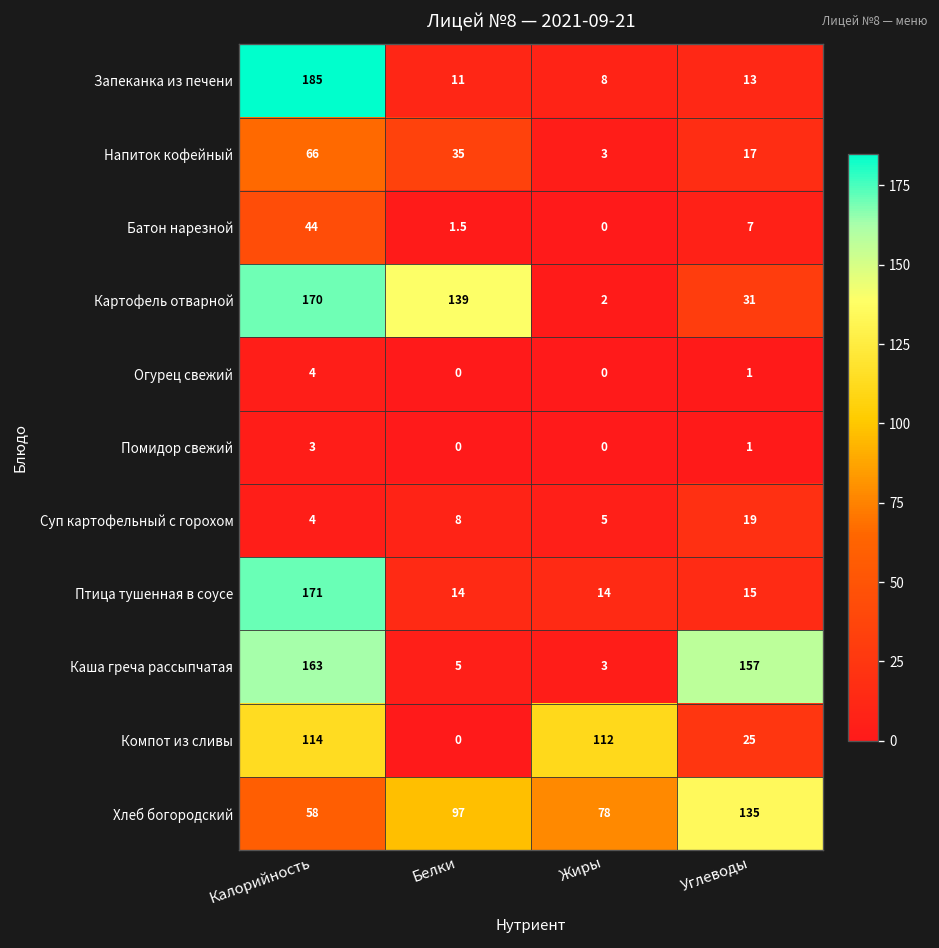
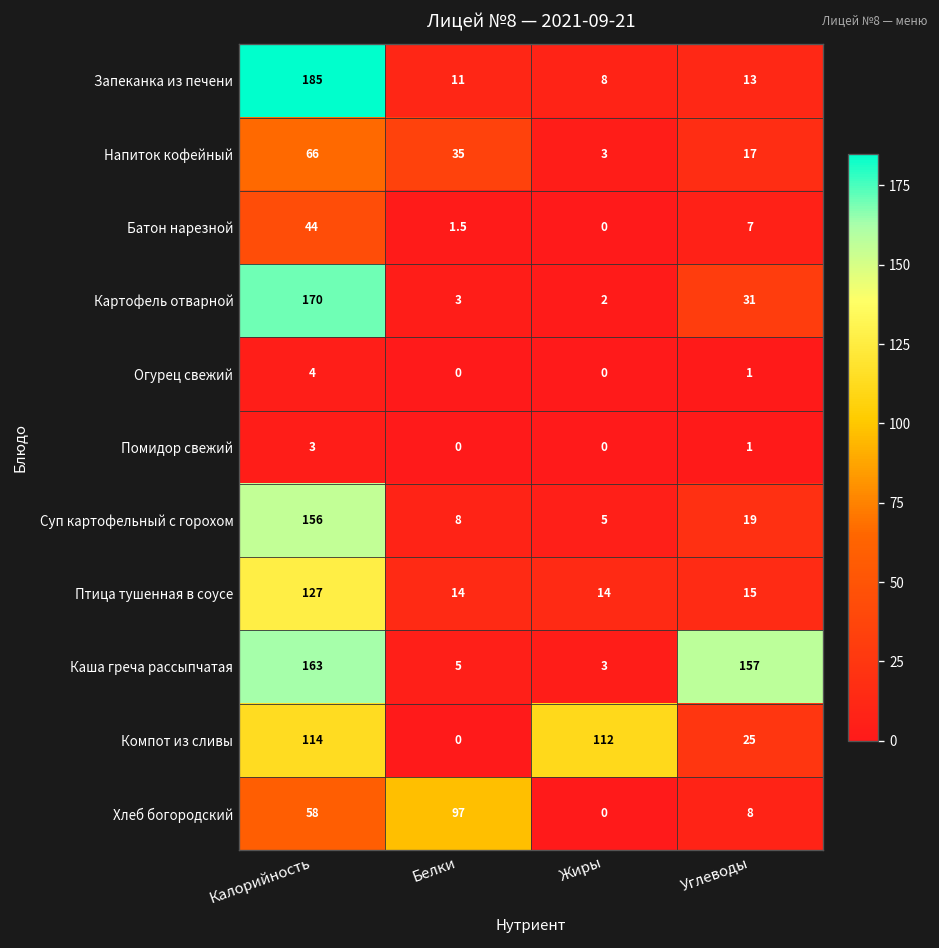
Картофель отварной, Белки: 139 -> 3
Суп картофельный с горохом, Калорийность: 4 -> 156
Птица тушенная в соусе, Калорийность: 171 -> 127
Хлеб богородский, Жиры: 78 -> 0
Хлеб богородский, Углеводы: 135 -> 8
